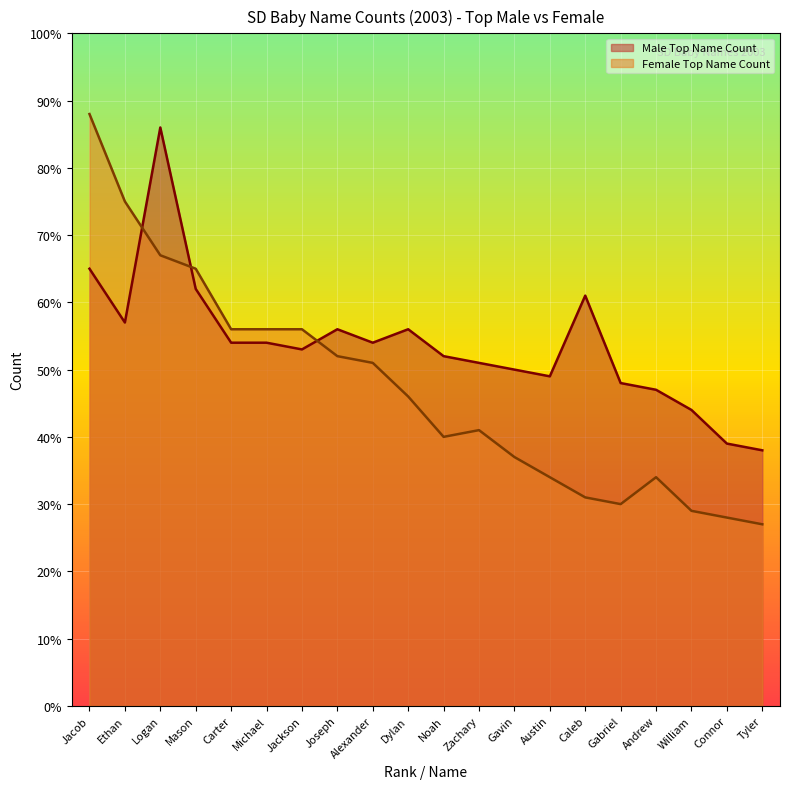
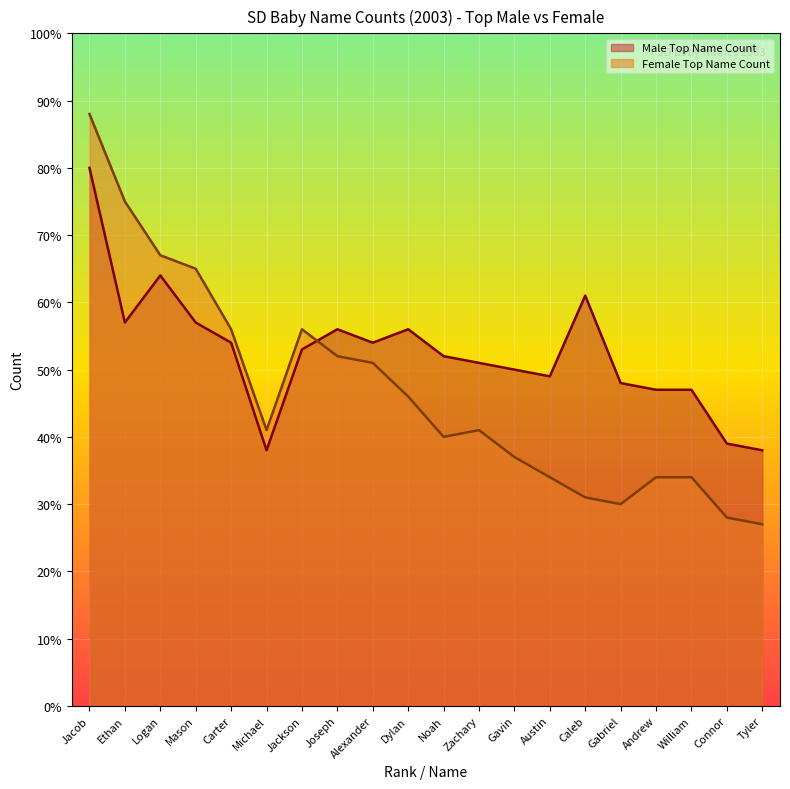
Male Top Name Count, Jacob: 65% -> 80%
Male Top Name Count, Logan: 86% -> 64%
Male Top Name Count, Mason: 62% -> 57%
Male Top Name Count, Michael: 54% -> 38%
Female Top Name Count, Michael: 56% -> 41%
Male Top Name Count, William: 44% -> 47%
Female Top Name Count, William: 29% -> 34%
